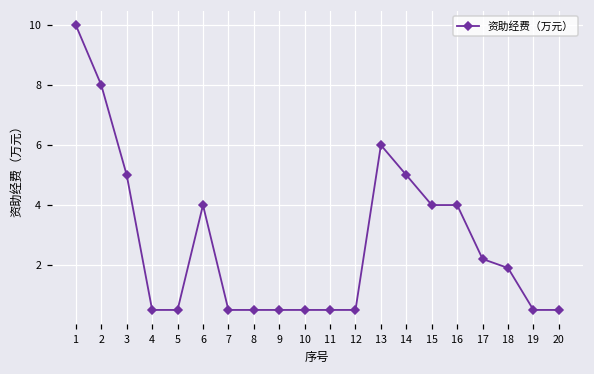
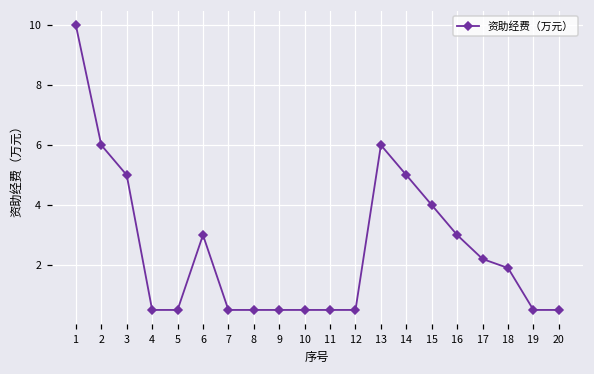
2: 8 -> 6
6: 4 -> 3
16: 4 -> 3
